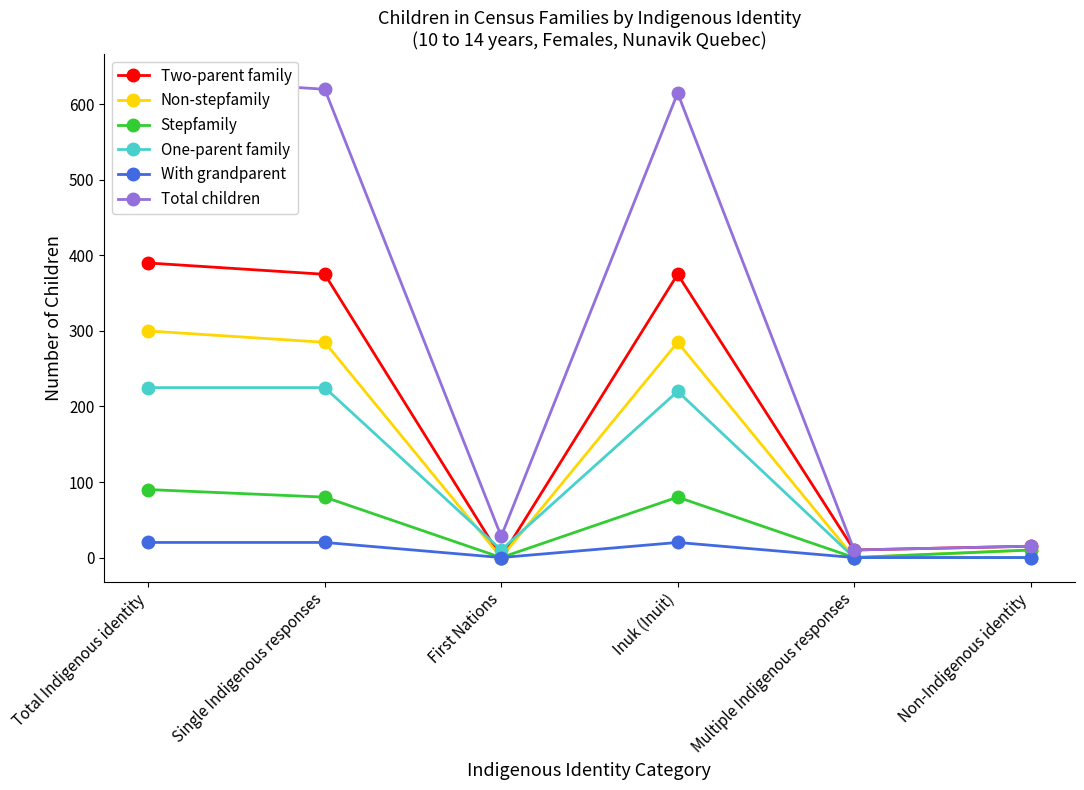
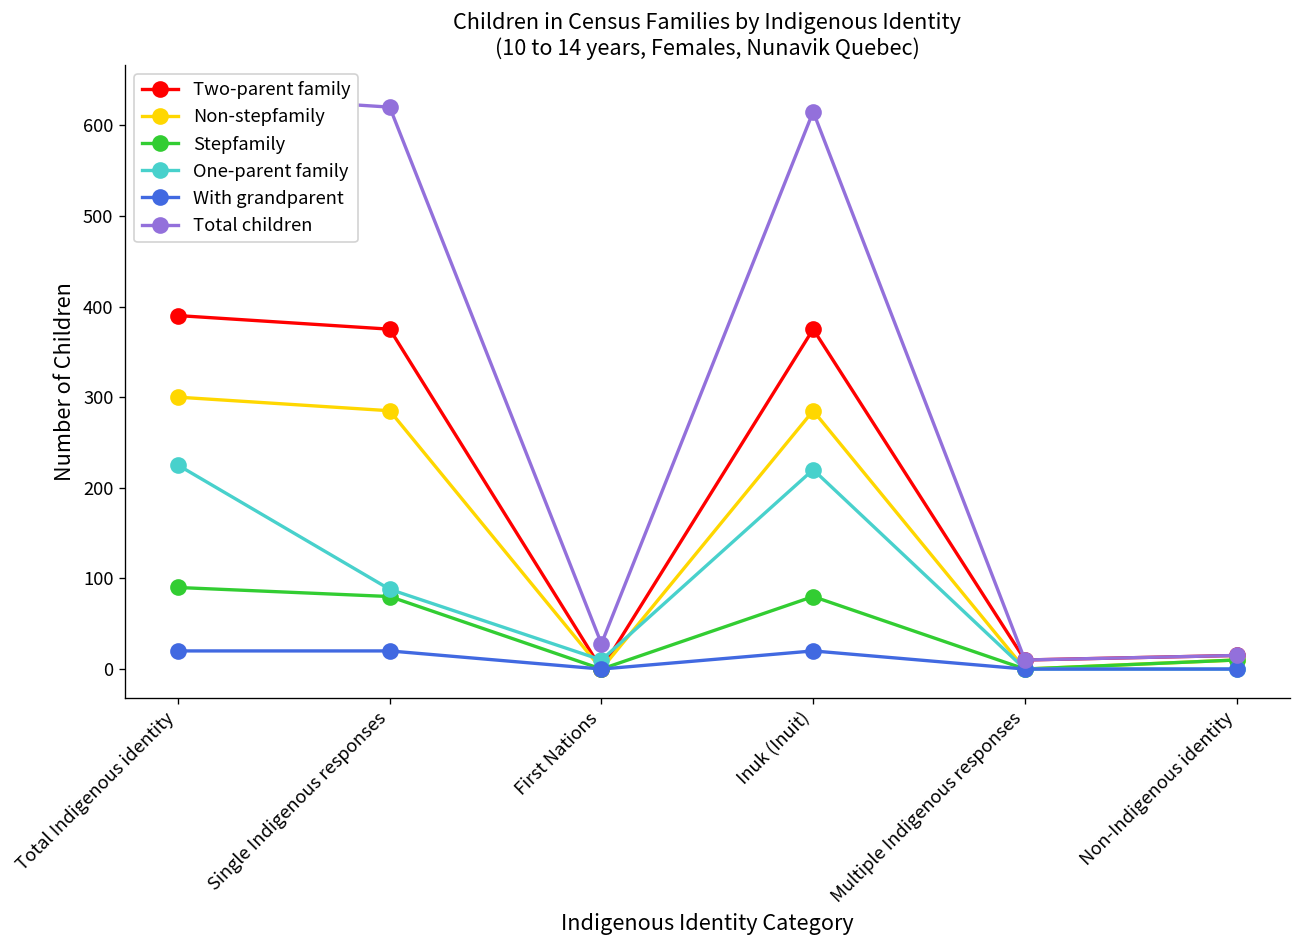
One-parent family, Single Indigenous responses: 230 -> 90
